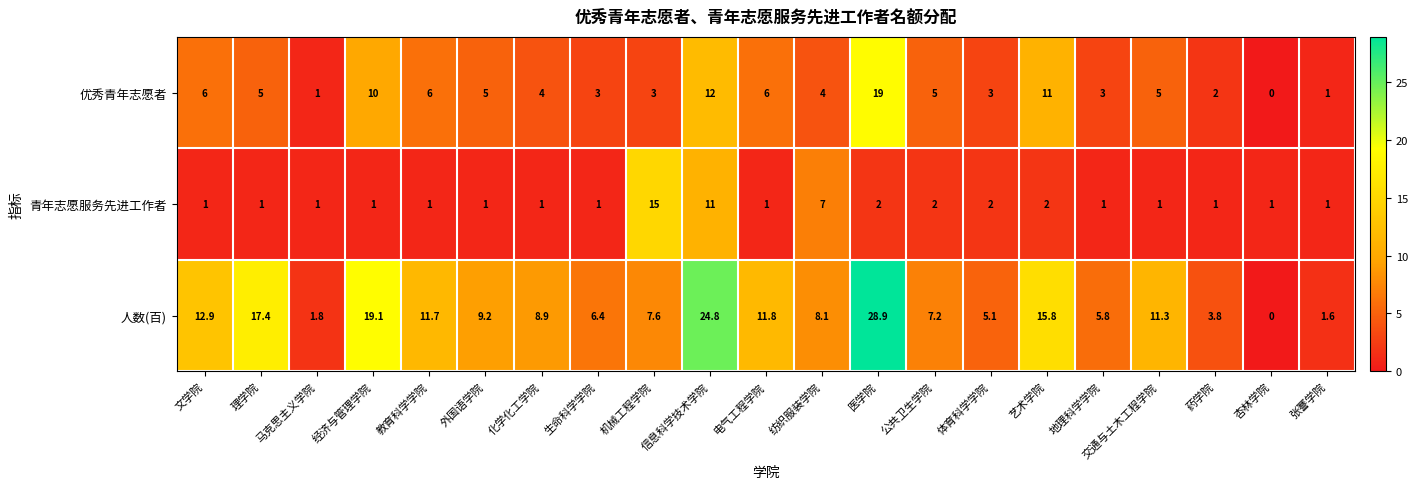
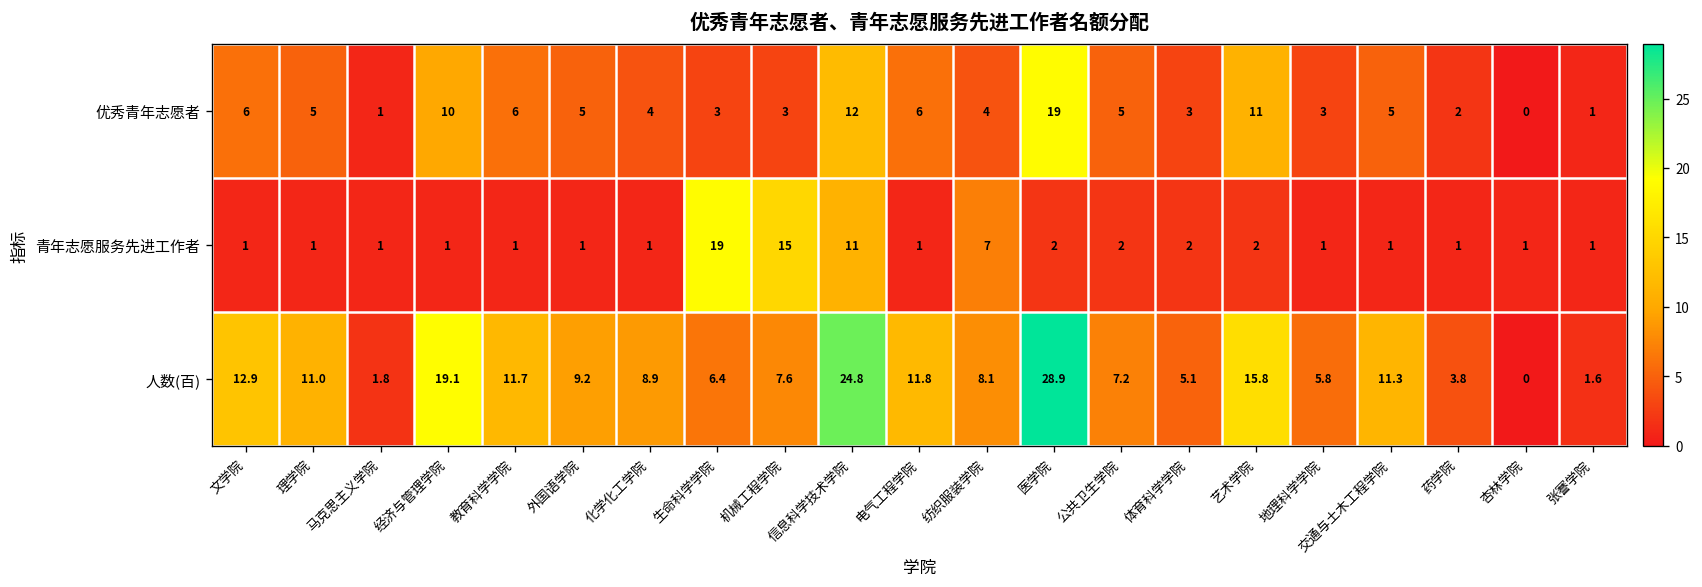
青年志愿服务先进工作者, 生命科学学院: 1 -> 19
人数(百), 理学院: 17.4 -> 11.0
